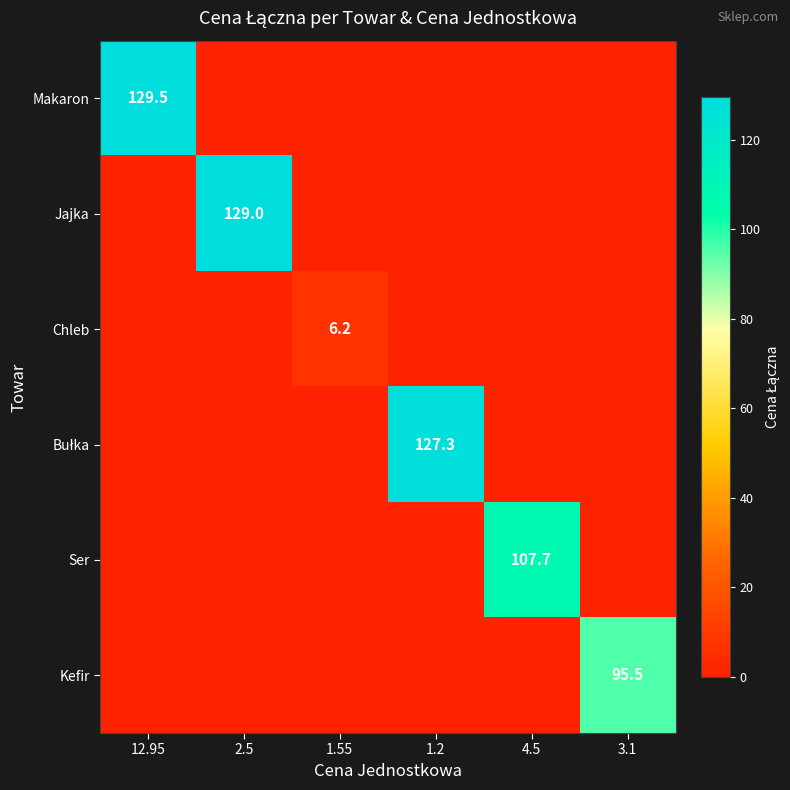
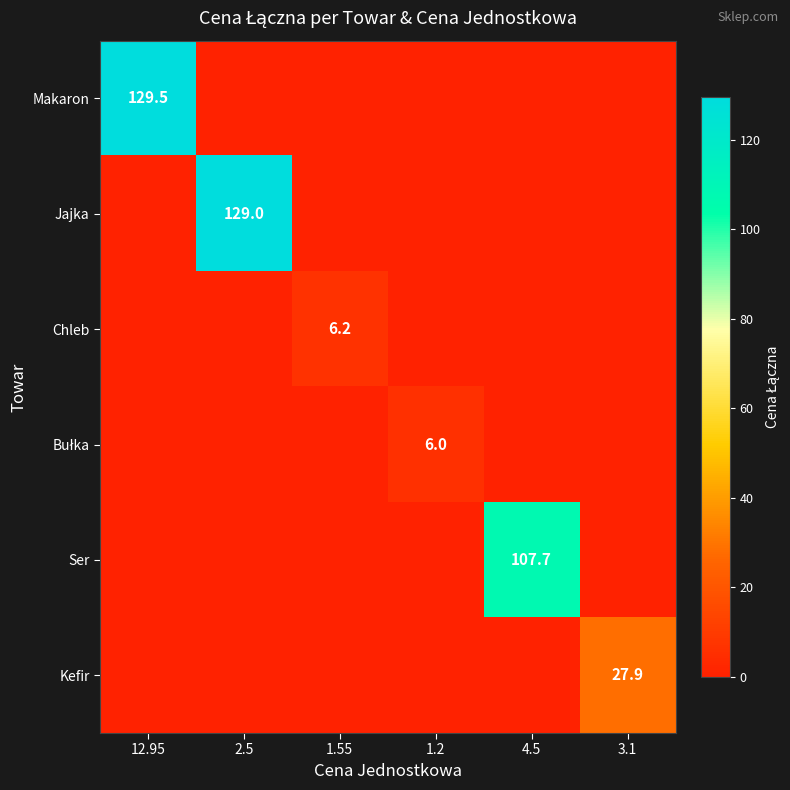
Bułka, 1.2: 127.3 -> 6.0
Kefir, 3.1: 95.5 -> 27.9
